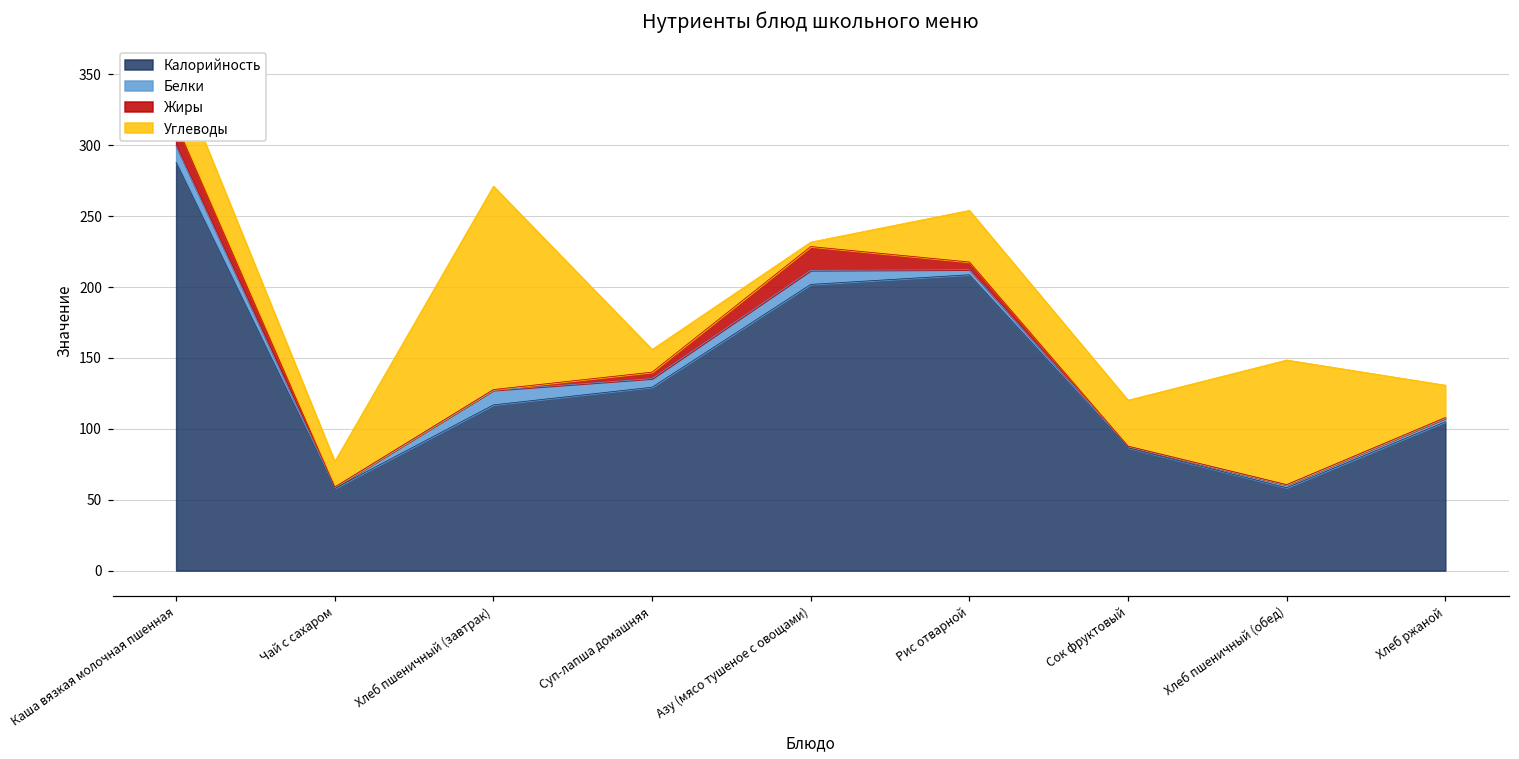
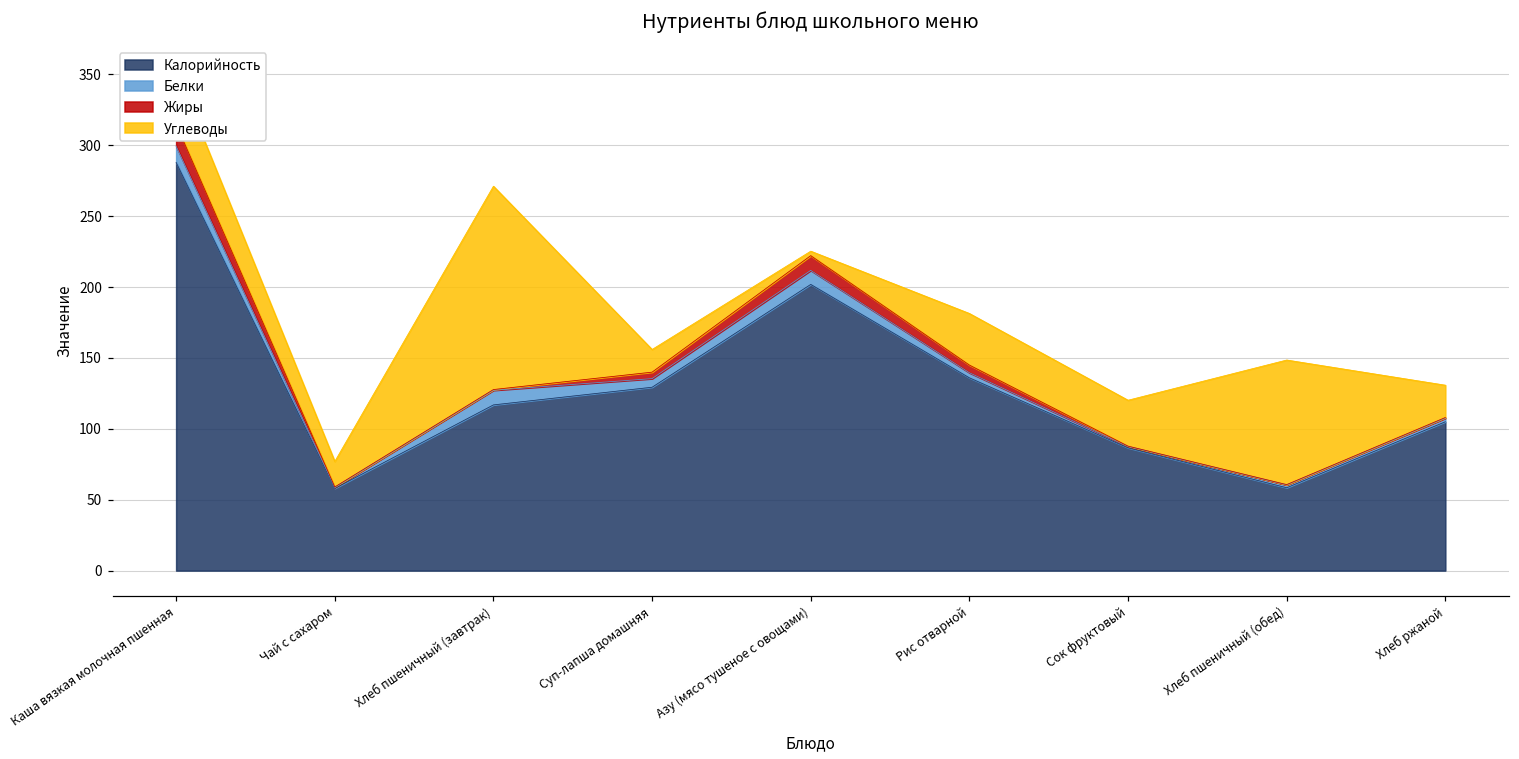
Жиры, Азу (мясо тушеное с овощами): 17 -> 10
Калорийность, Рис отварной: 209 -> 136
